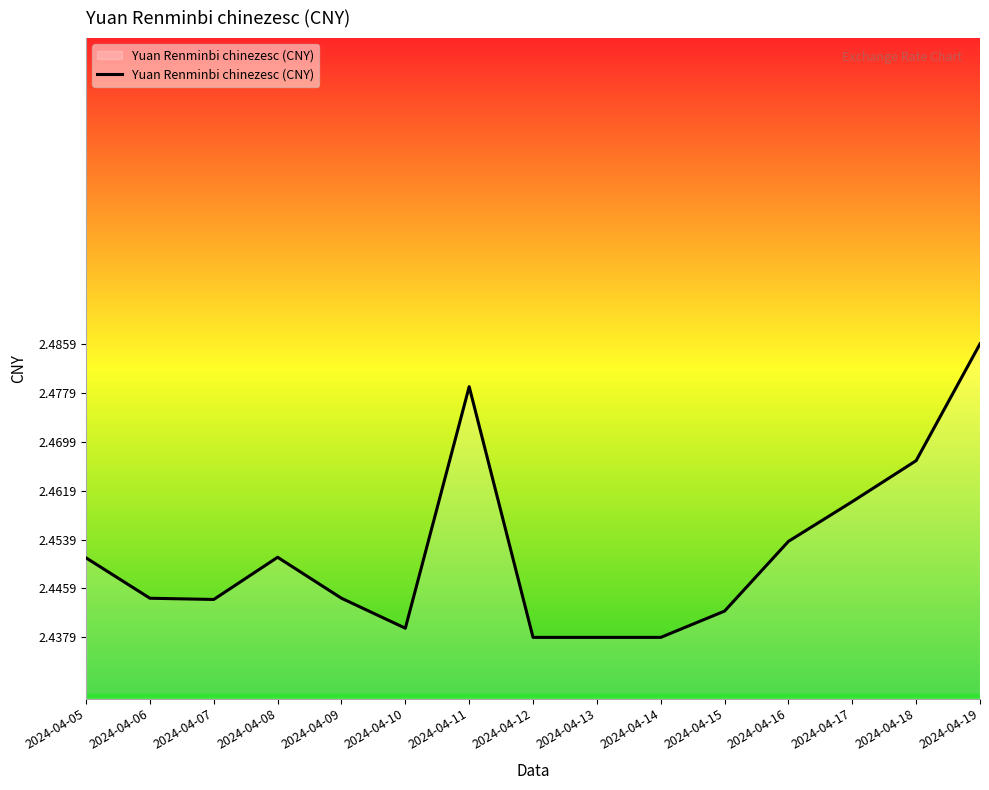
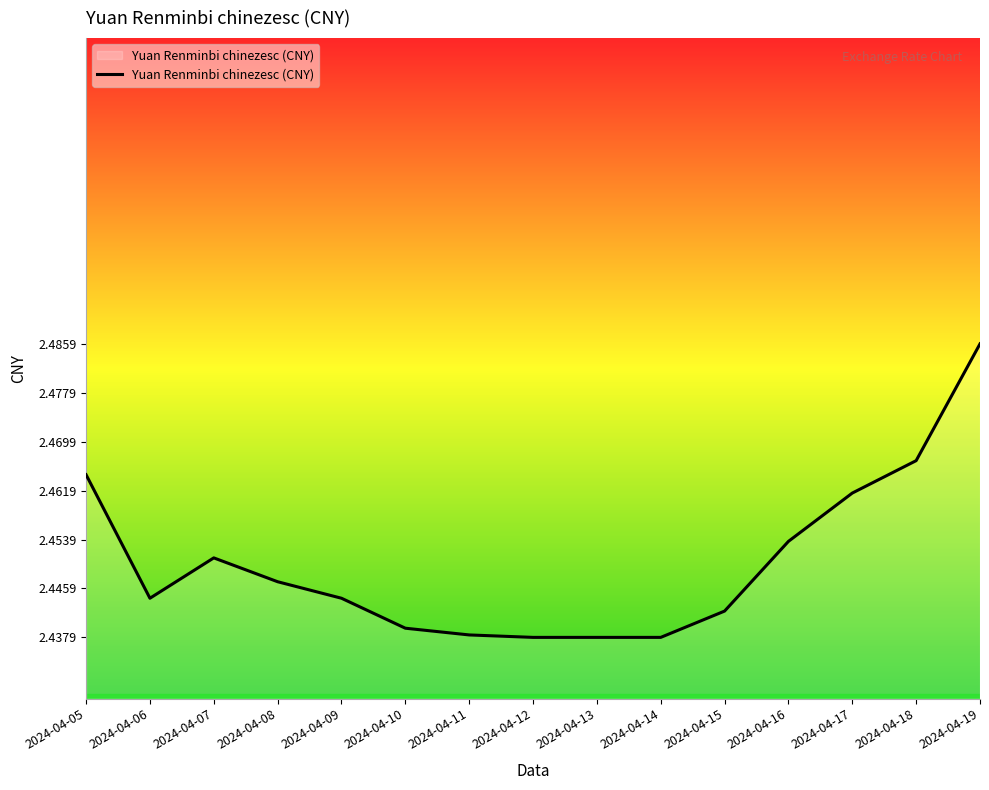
2024-04-05: 2.451 -> 2.465
2024-04-07: 2.444 -> 2.451
2024-04-08: 2.451 -> 2.447
2024-04-11: 2.479 -> 2.438
2024-04-17: 2.460 -> 2.462
